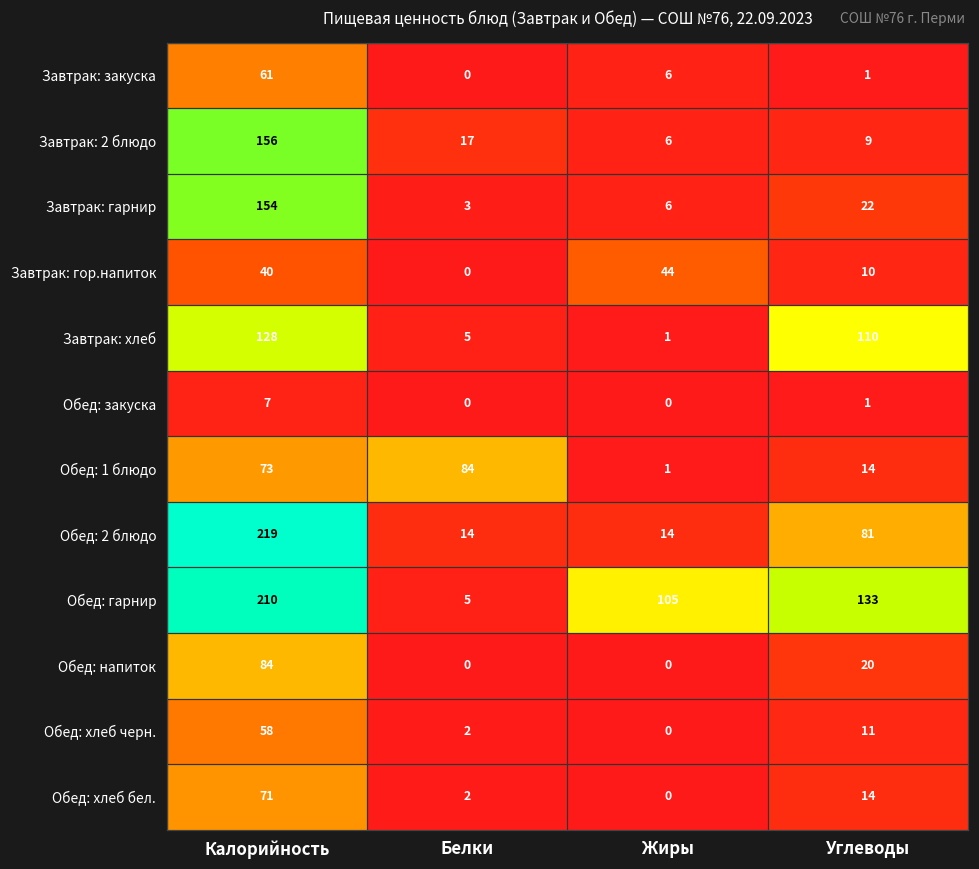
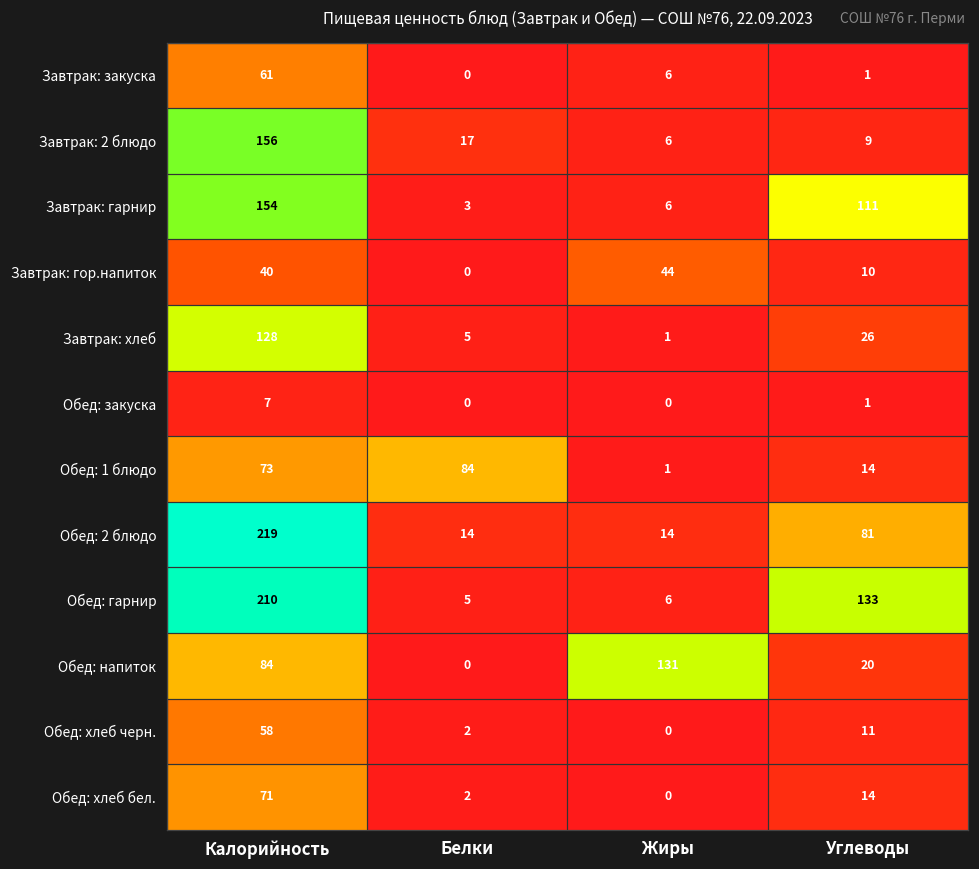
Завтрак: гарнир, Углеводы: 22 -> 111
Завтрак: хлеб, Углеводы: 110 -> 26
Обед: гарнир, Жиры: 105 -> 6
Обед: напиток, Жиры: 0 -> 131
